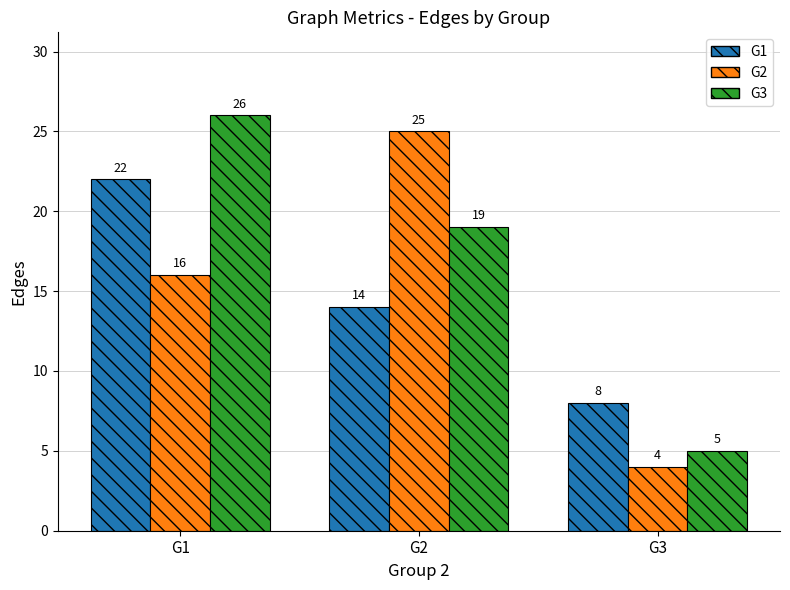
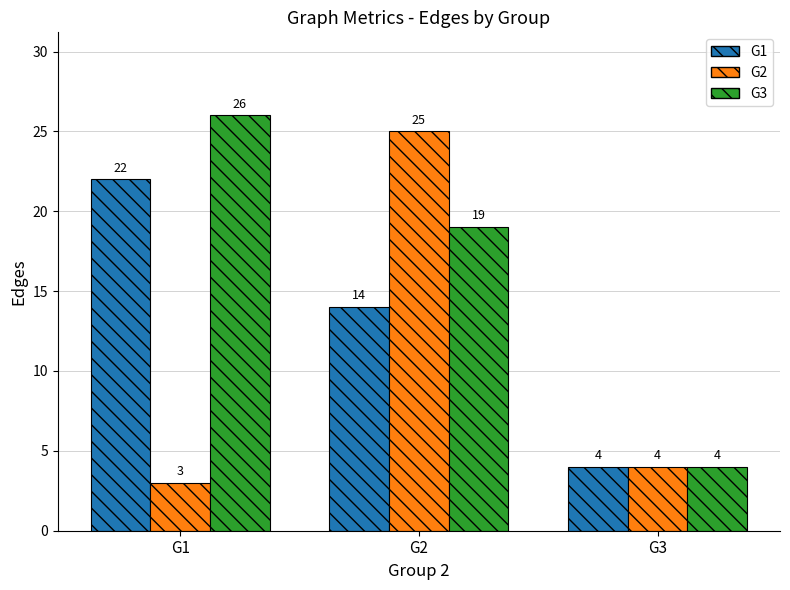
G2, G1: 16 -> 3
G1, G3: 8 -> 4
G3, G3: 5 -> 4
